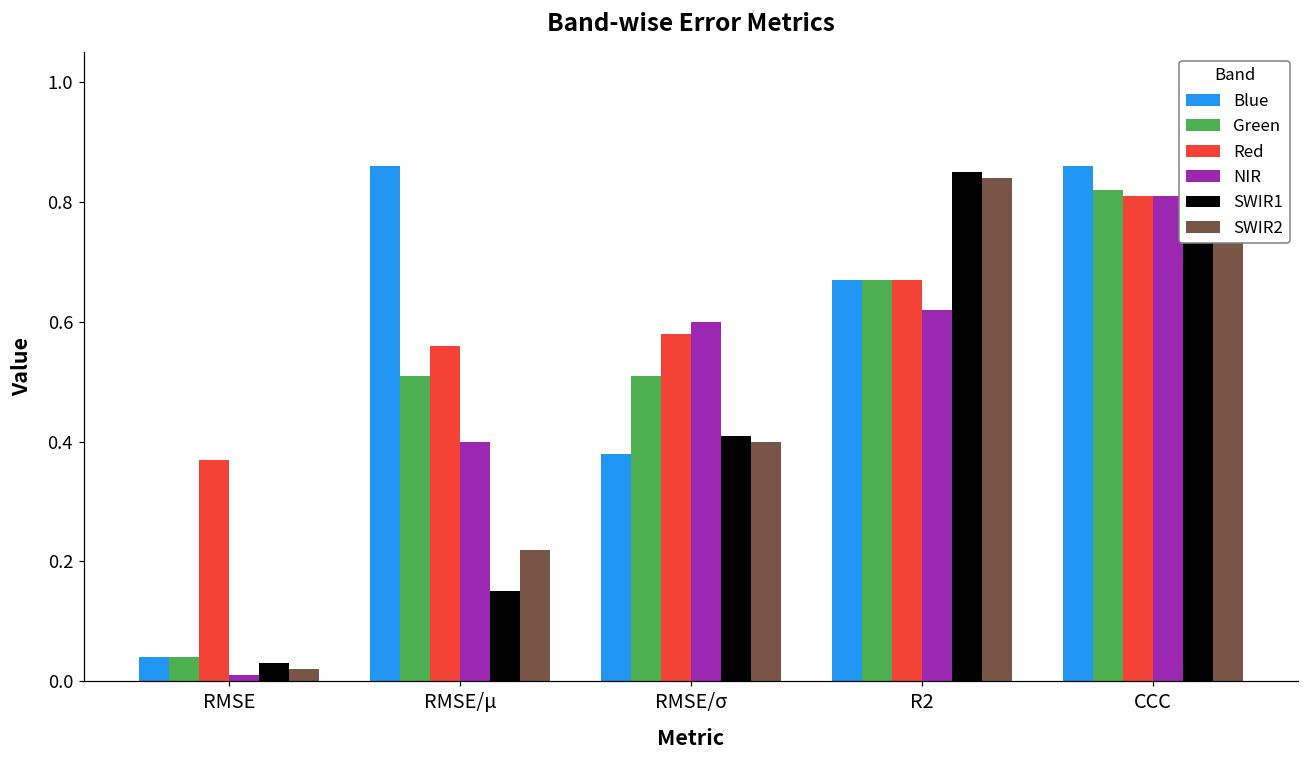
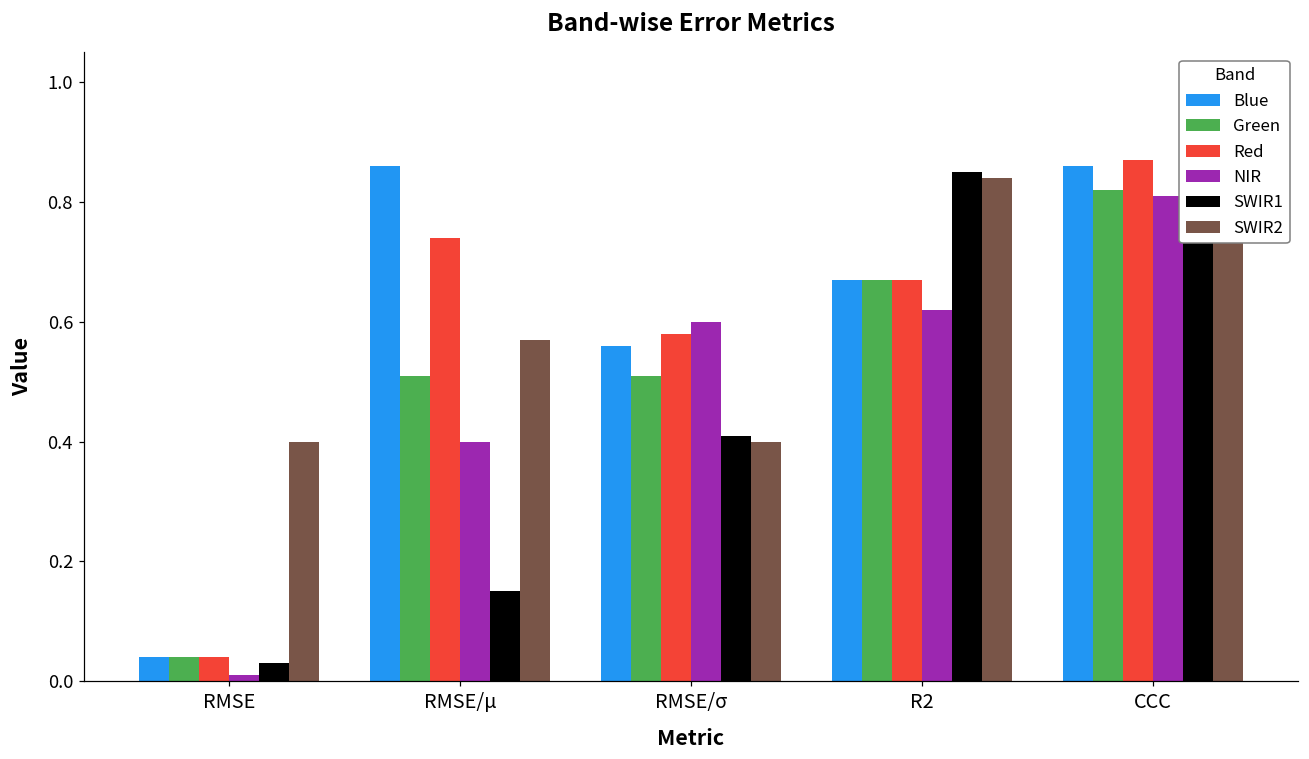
Red, RMSE: 0.37 -> 0.04
SWIR2, RMSE: 0.02 -> 0.40
Red, RMSE/μ: 0.56 -> 0.74
SWIR2, RMSE/μ: 0.22 -> 0.57
Blue, RMSE/σ: 0.38 -> 0.56
Red, CCC: 0.81 -> 0.87
